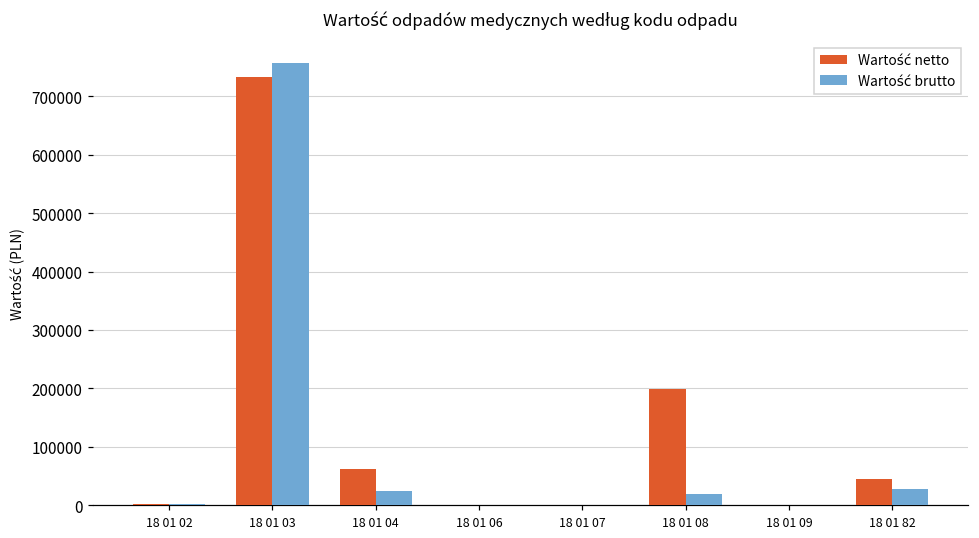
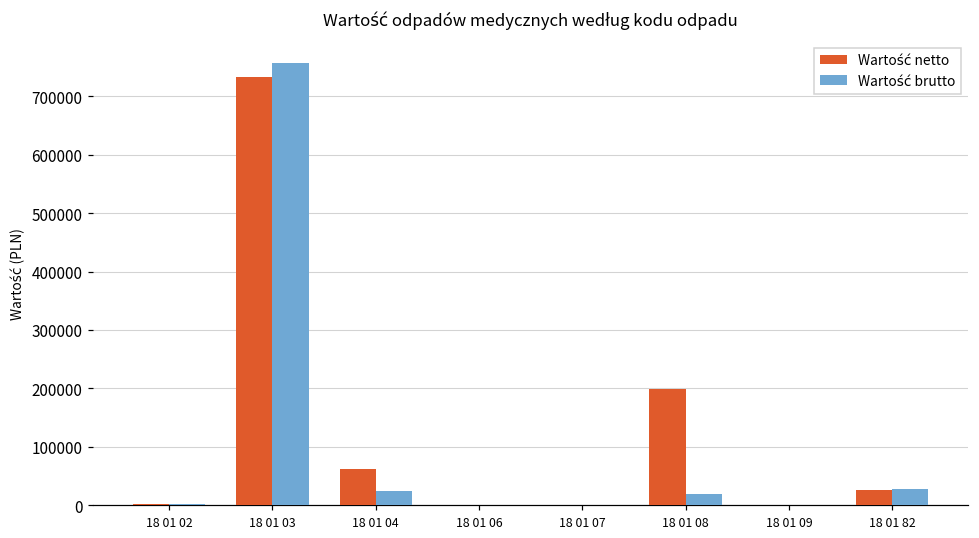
Wartość netto, 18 01 82: 50000 -> 30000
